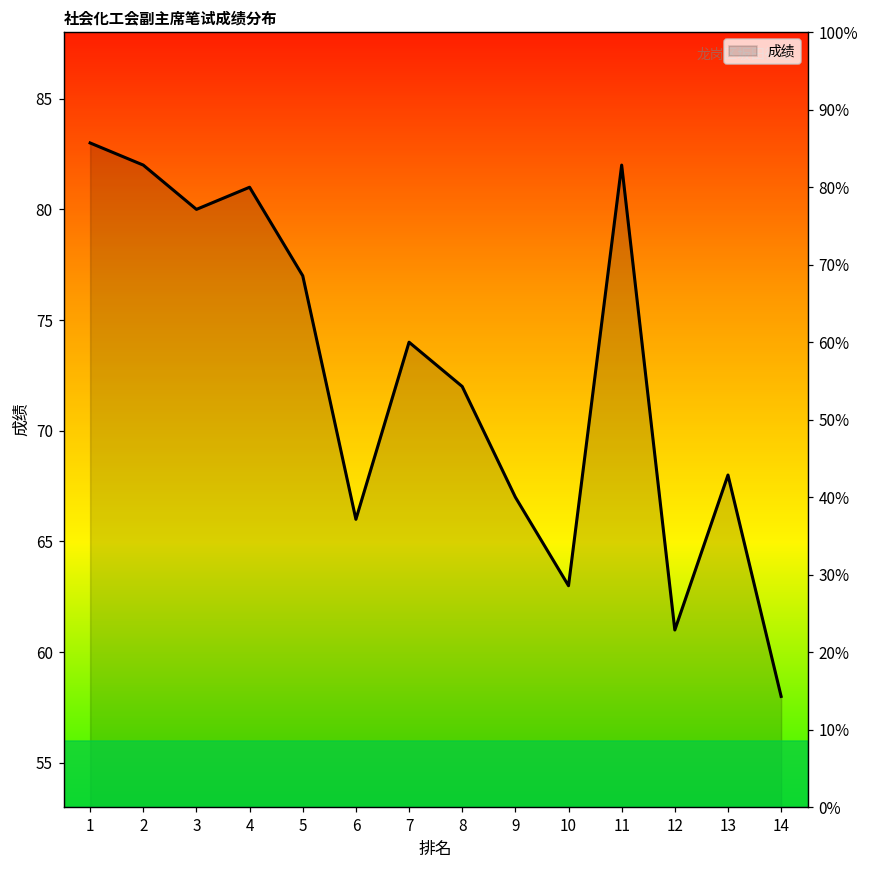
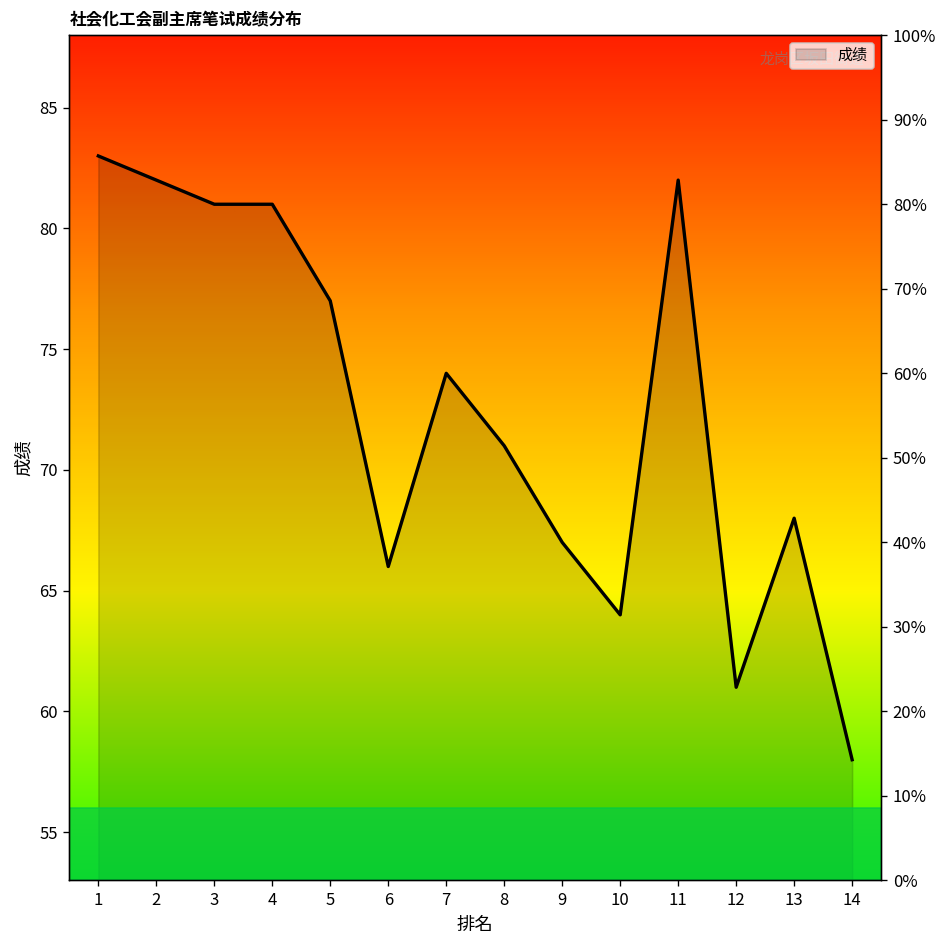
3: 80 -> 81
8: 72 -> 71
10: 63 -> 64
